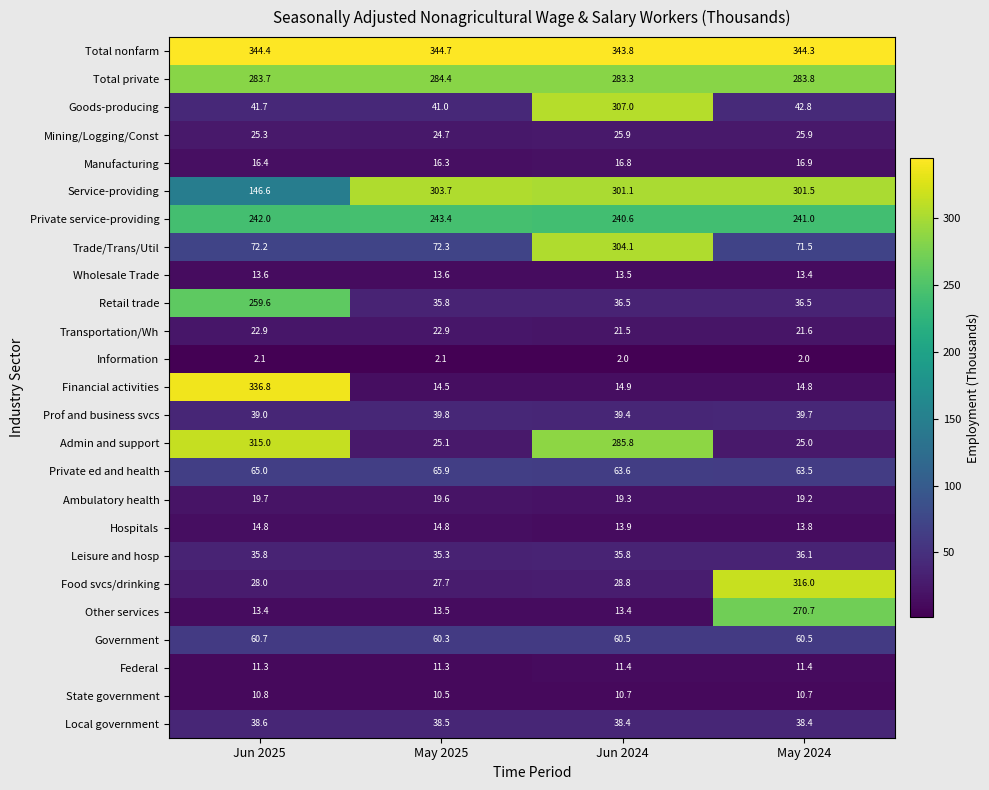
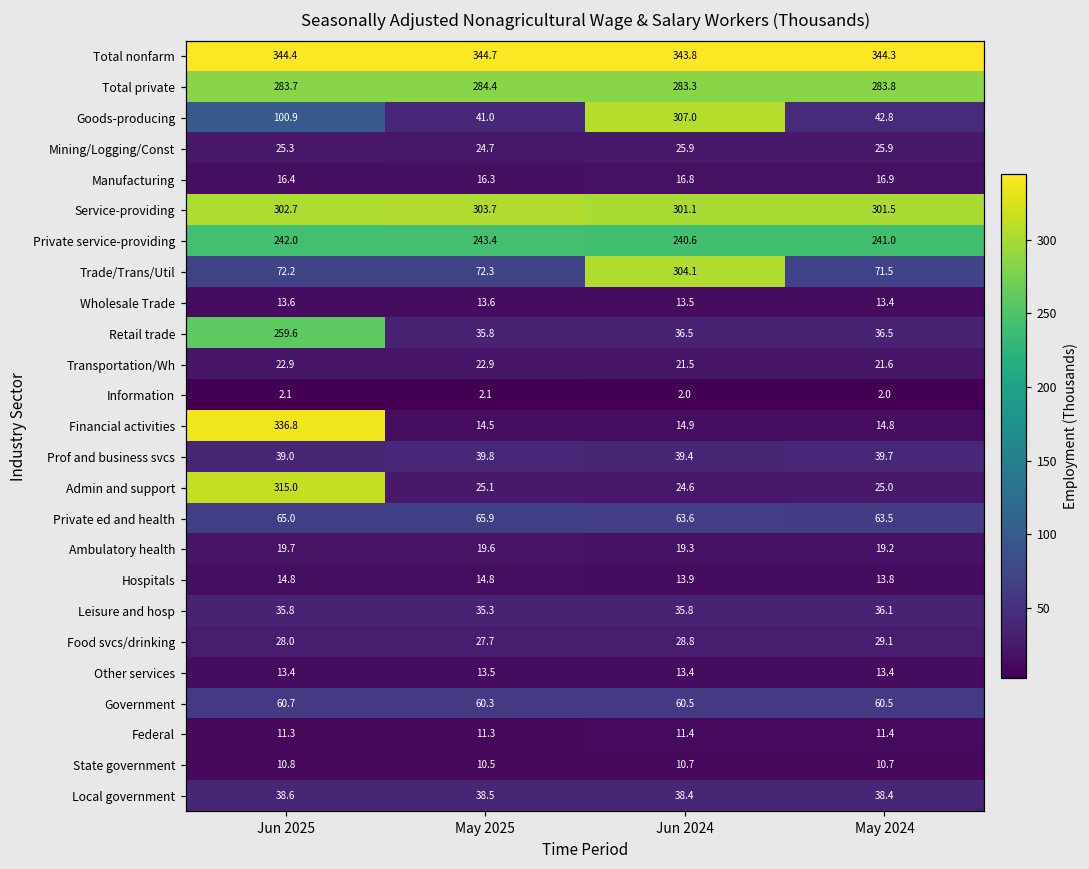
Goods-producing, Jun 2025: 41.7 -> 100.9
Service-providing, Jun 2025: 146.6 -> 302.7
Admin and support, Jun 2024: 285.8 -> 24.6
Food svcs/drinking, May 2024: 316.0 -> 29.1
Other services, May 2024: 270.7 -> 13.4
